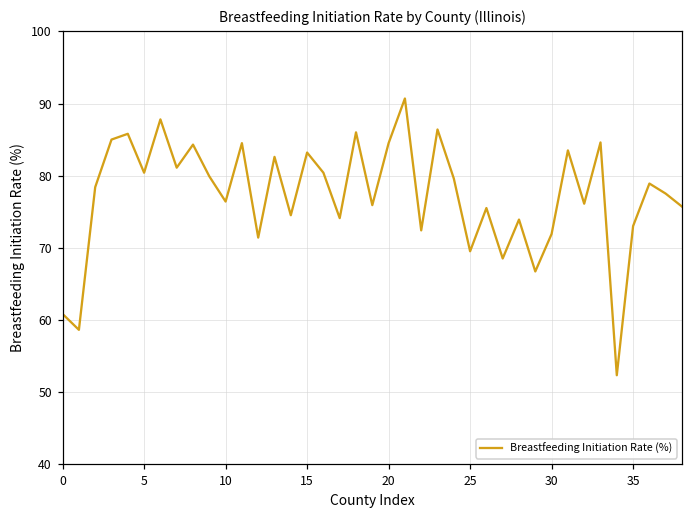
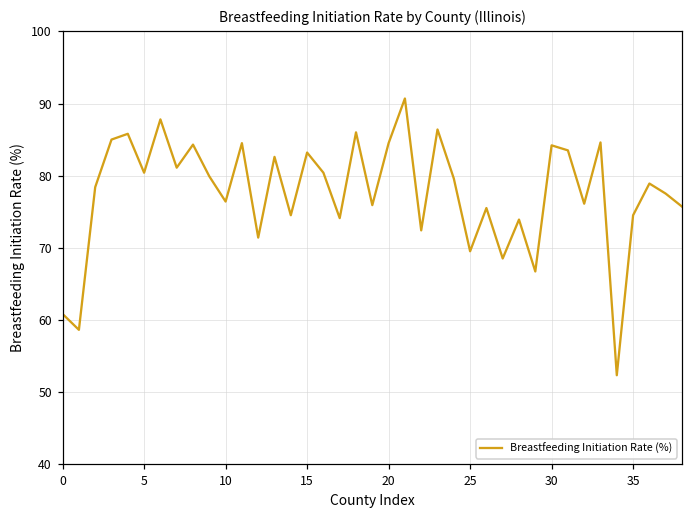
30: 72 -> 84
35: 73 -> 75
